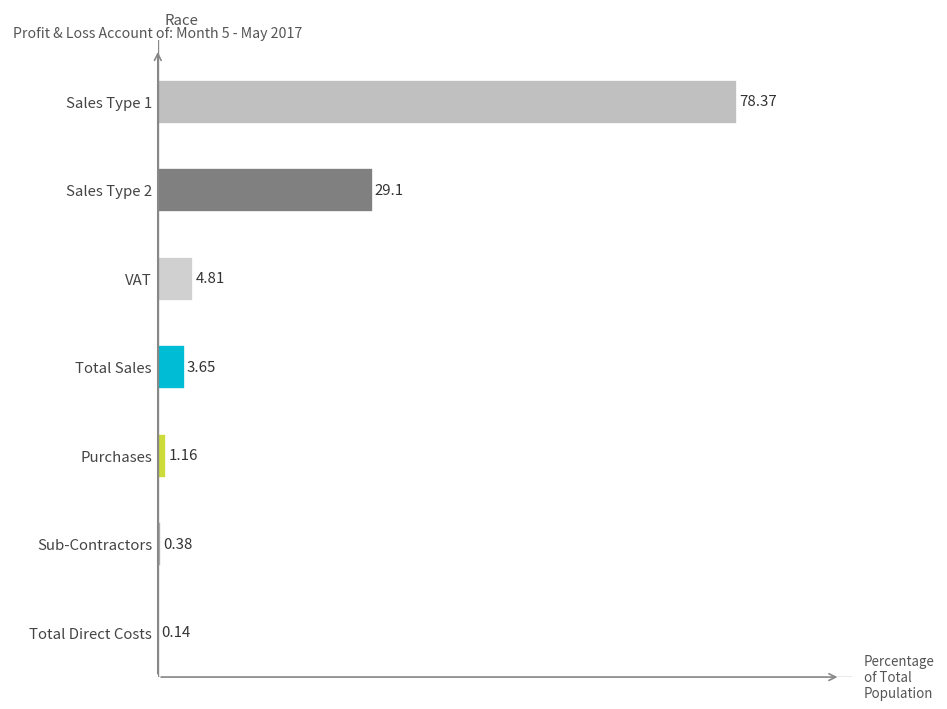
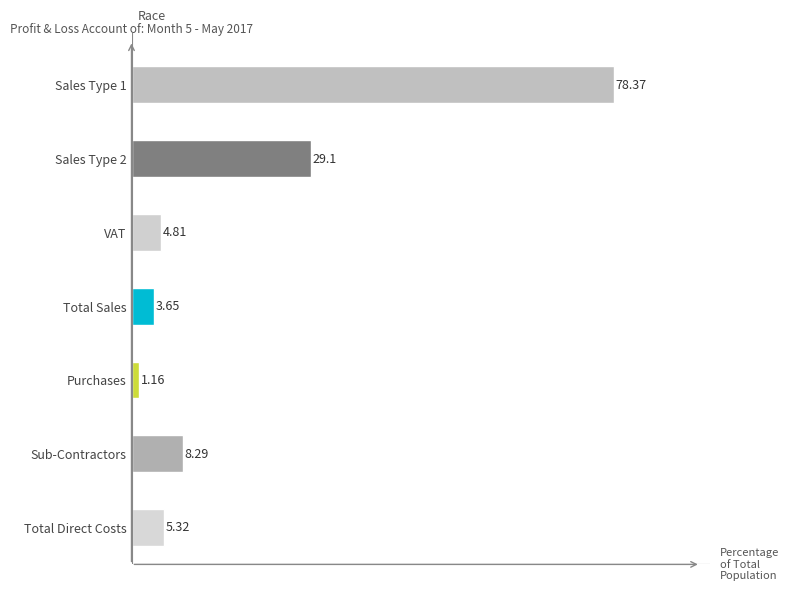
Sub-Contractors: 0.38 -> 8.29
Total Direct Costs: 0.14 -> 5.32
